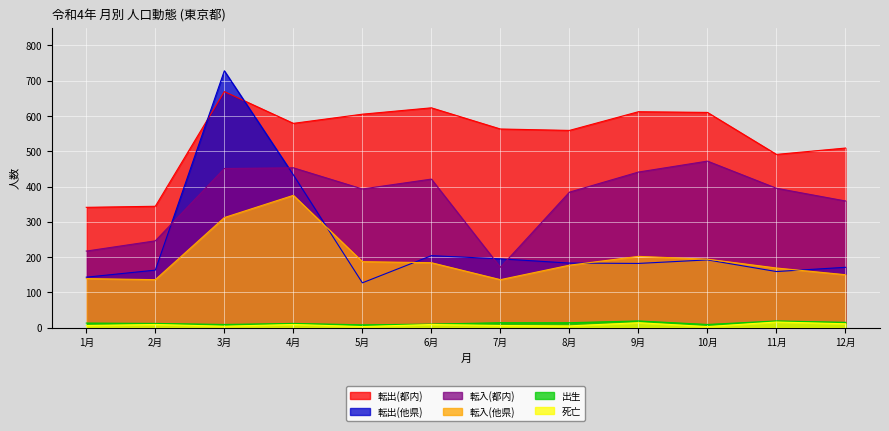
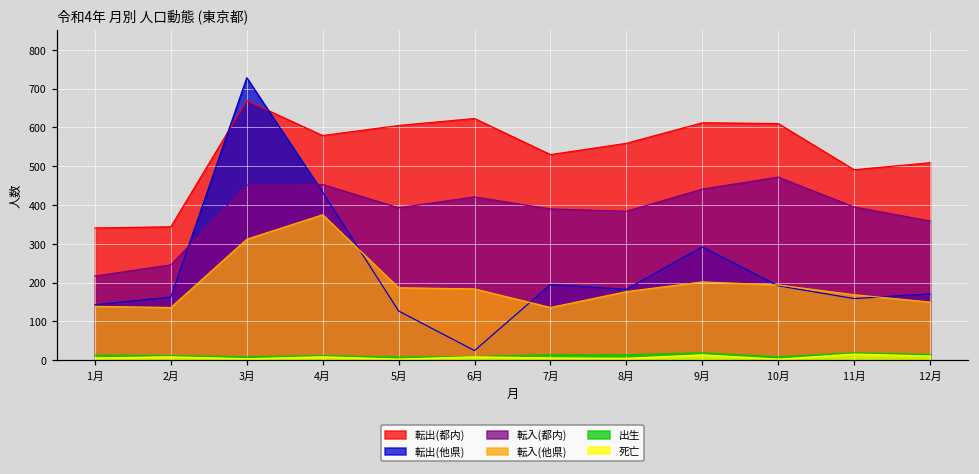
転出(他県), 6月: 200 -> 30
転出(都内), 7月: 560 -> 530
転入(都内), 7月: 170 -> 390
転出(他県), 9月: 180 -> 290
